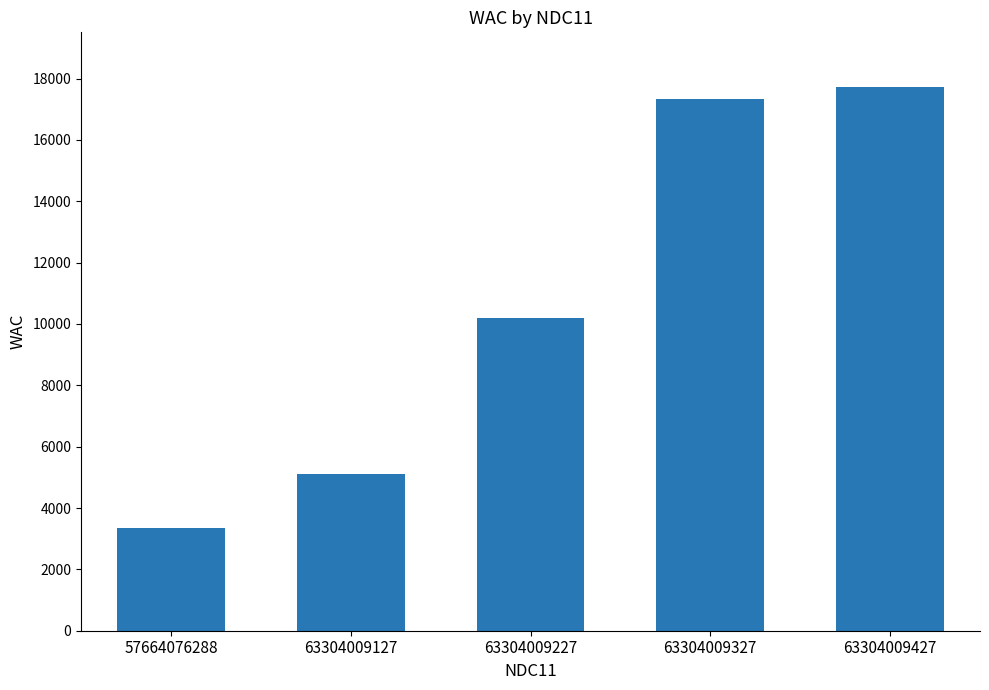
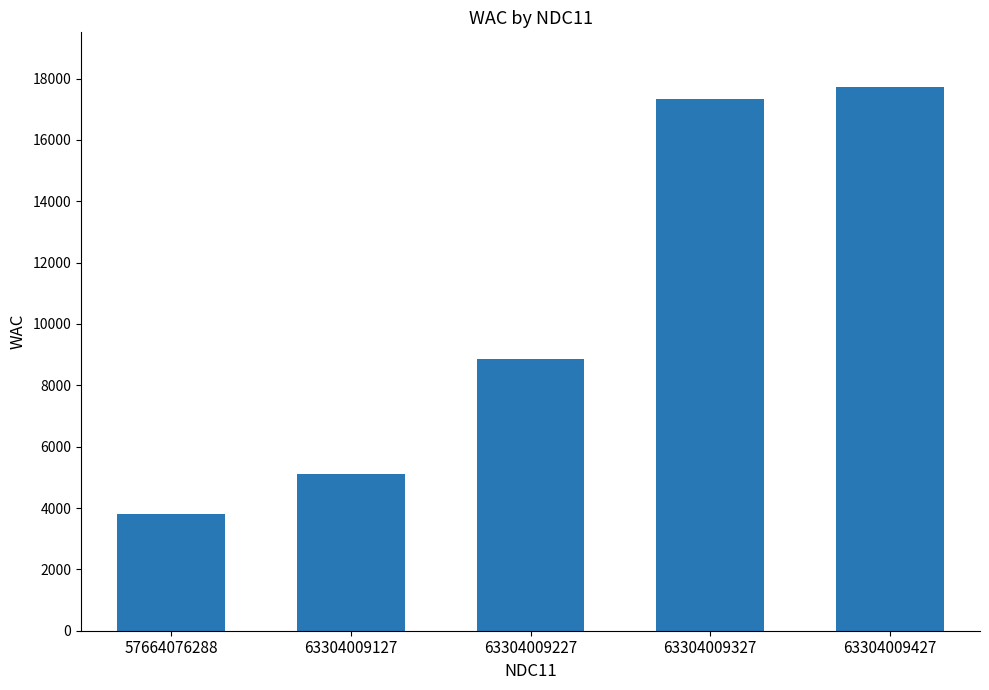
57664076288: 3300 -> 3800
63304009227: 10200 -> 8900
